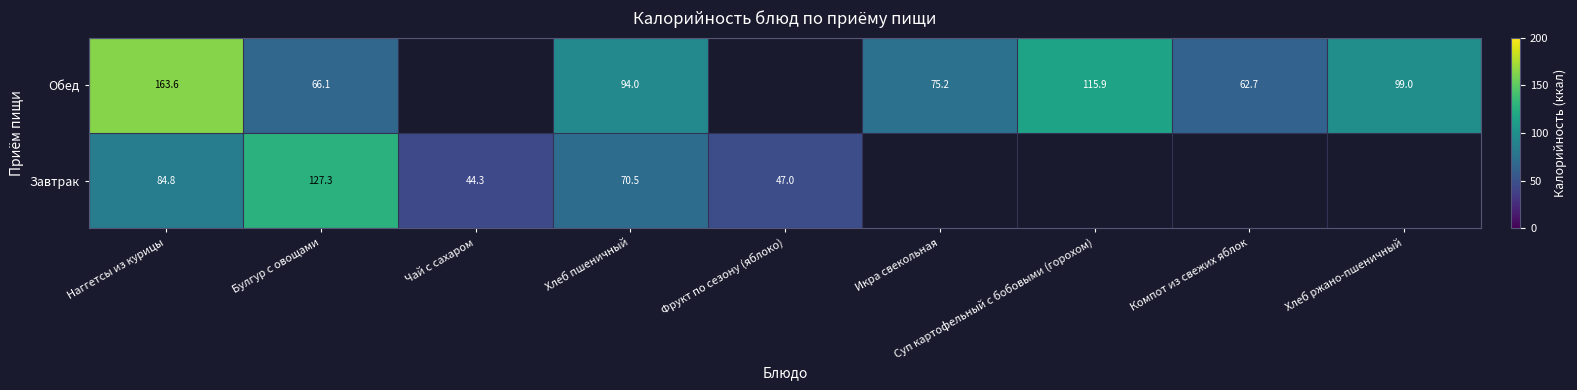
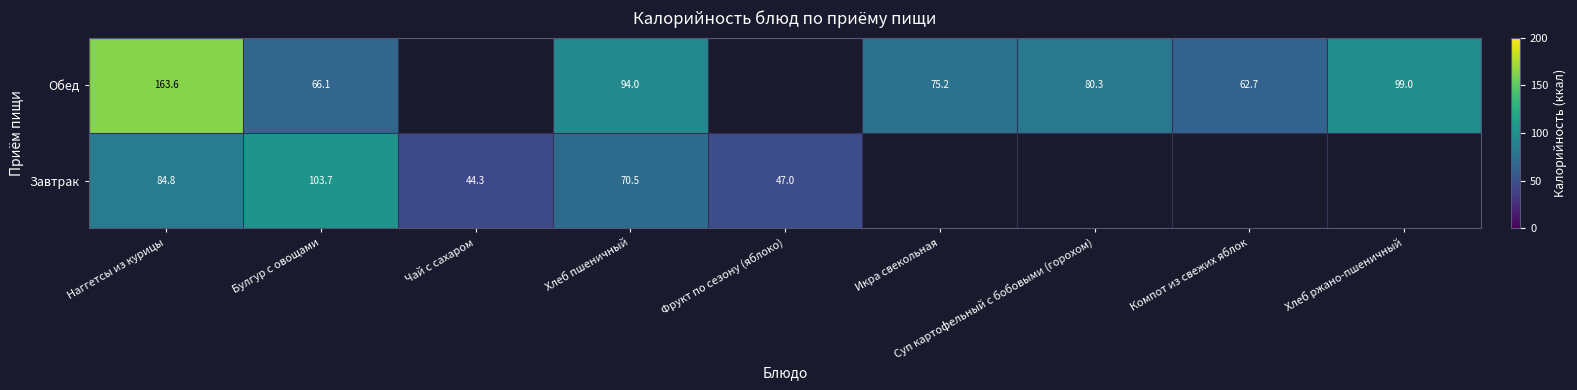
Обед, Суп картофельный с бобовыми (горохом): 115.9 -> 80.3
Завтрак, Булгур с овощами: 127.3 -> 103.7
